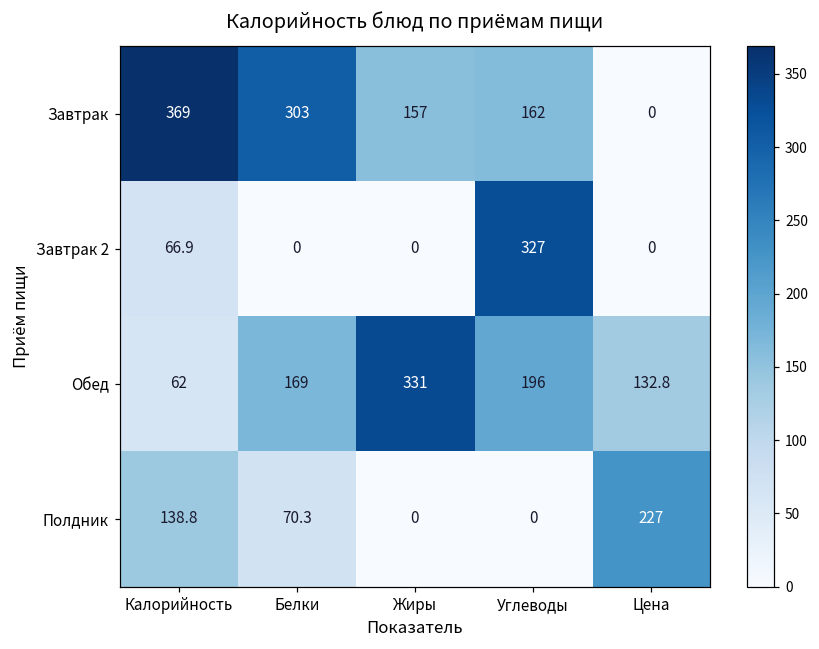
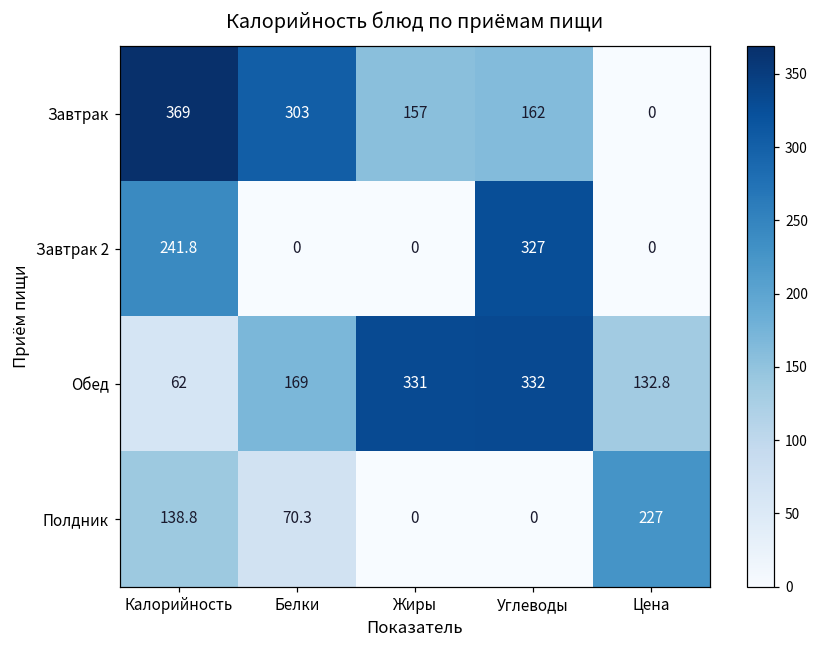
Завтрак 2, Калорийность: 66.9 -> 241.8
Обед, Углеводы: 196 -> 332
